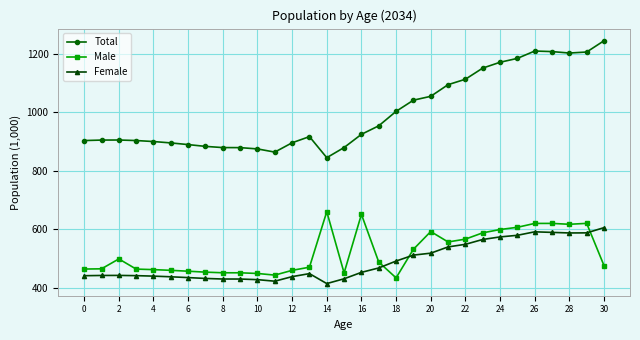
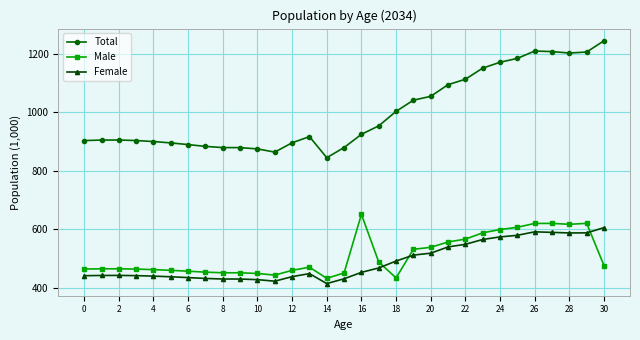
Male, 2: 500 -> 460
Male, 14: 660 -> 430
Male, 20: 590 -> 540
